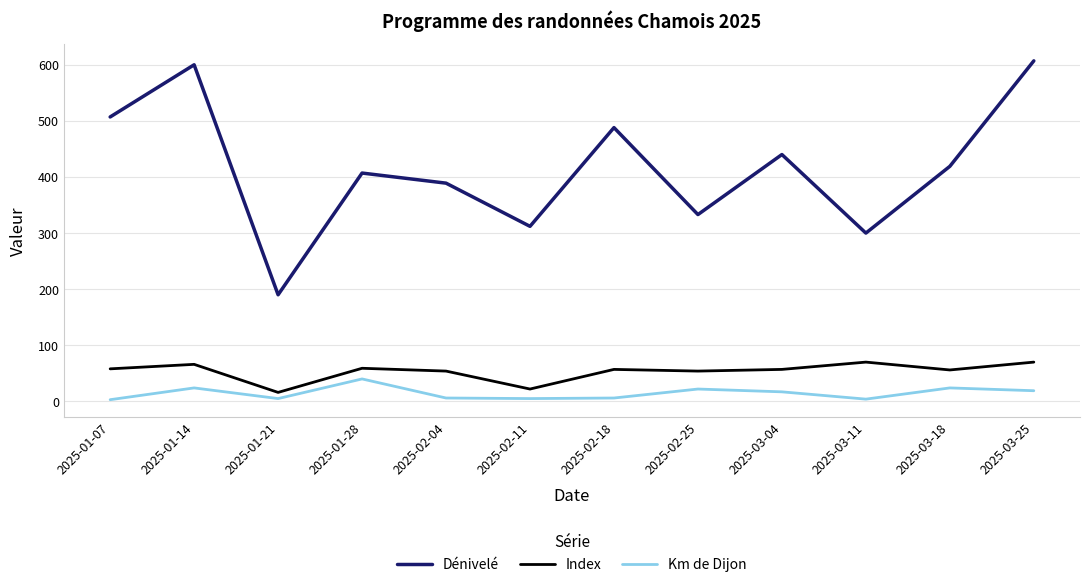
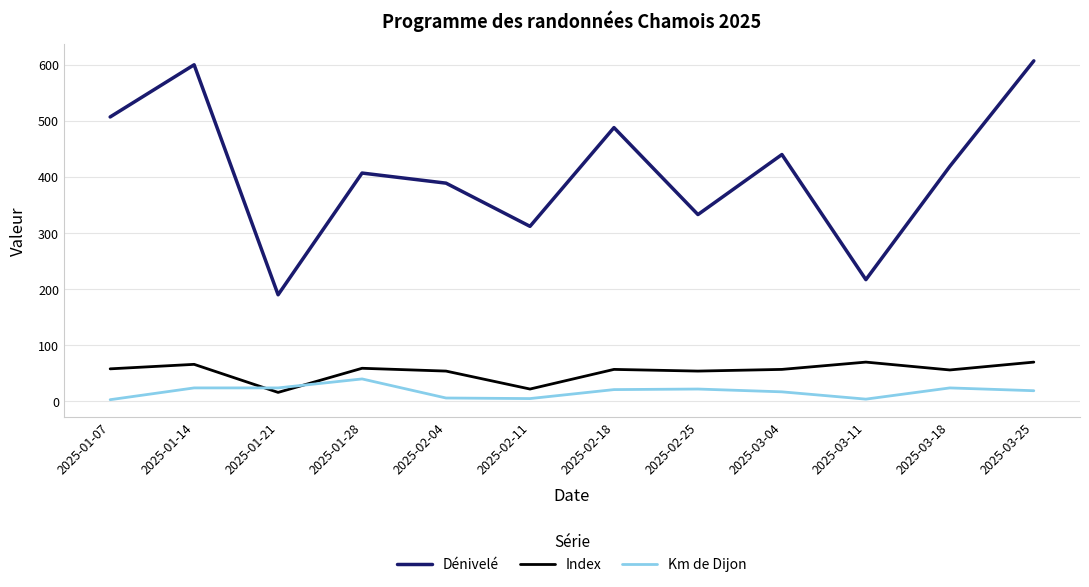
Km de Dijon, 2025-01-21: 10 -> 20
Km de Dijon, 2025-02-18: 10 -> 20
Dénivelé, 2025-03-11: 300 -> 220
